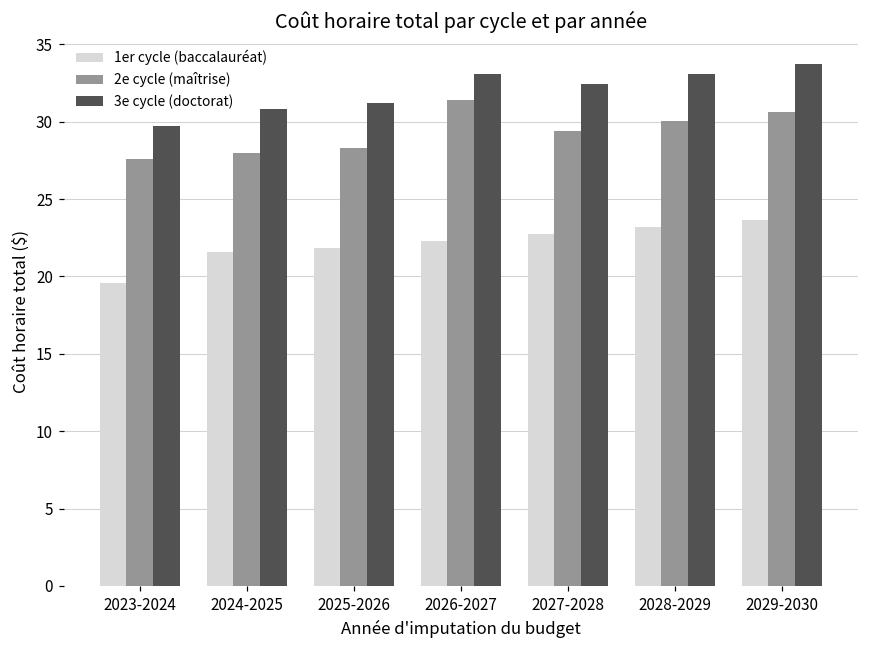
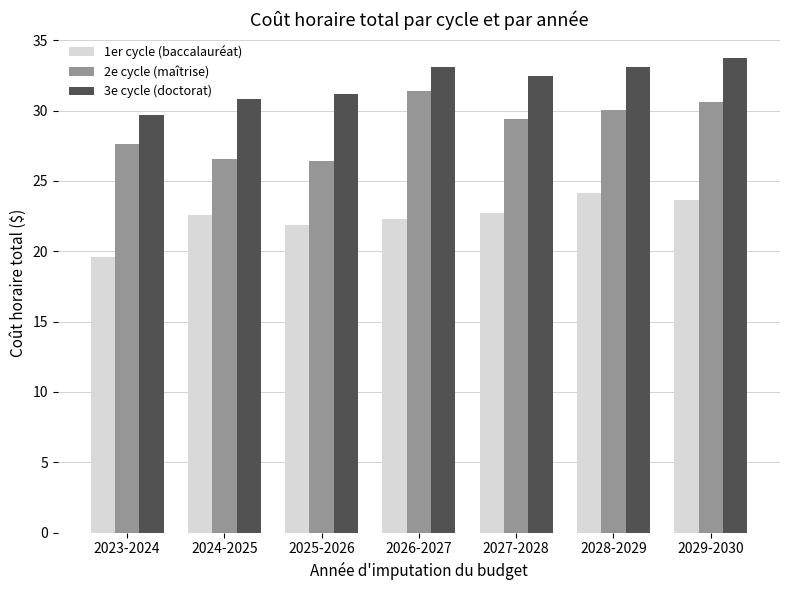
1er cycle (baccalauréat), 2024-2025: 21.6 -> 22.6
2e cycle (maîtrise), 2024-2025: 27.9 -> 26.5
2e cycle (maîtrise), 2025-2026: 28.3 -> 26.4
1er cycle (baccalauréat), 2028-2029: 23.2 -> 24.1
